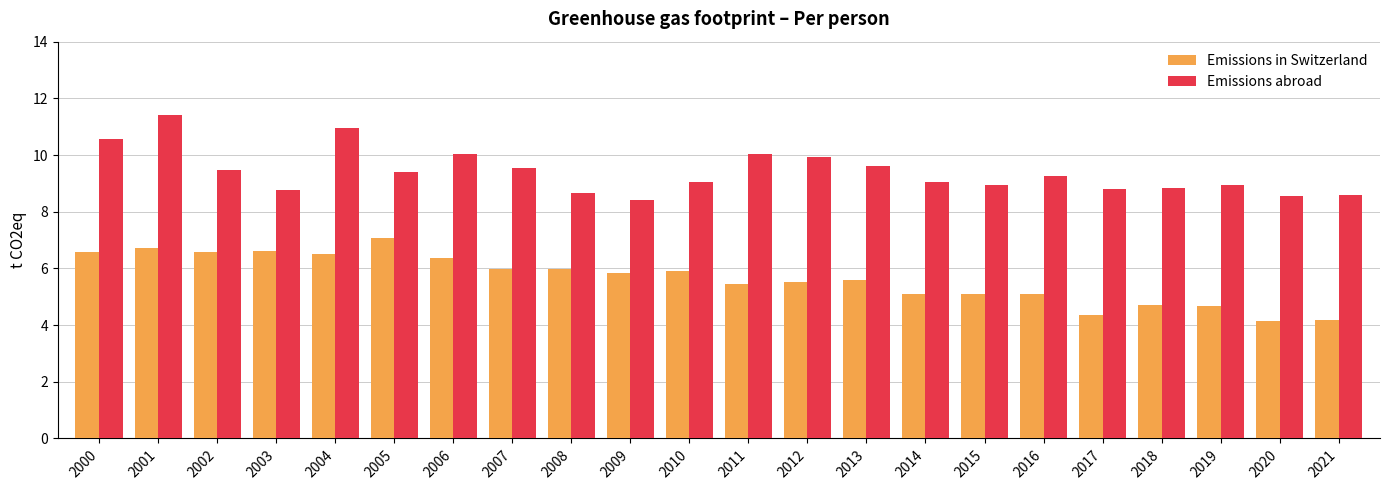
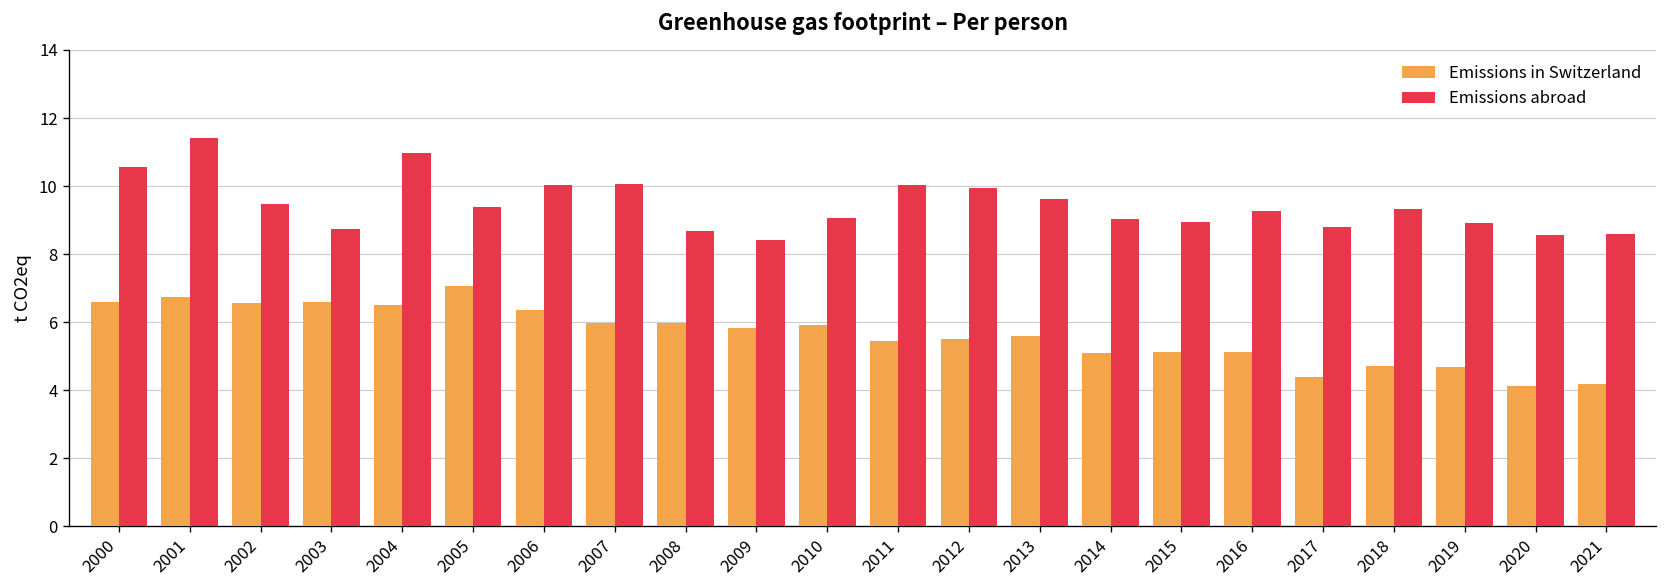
Emissions abroad, 2007: 9.5 -> 10.1
Emissions abroad, 2018: 8.8 -> 9.3
